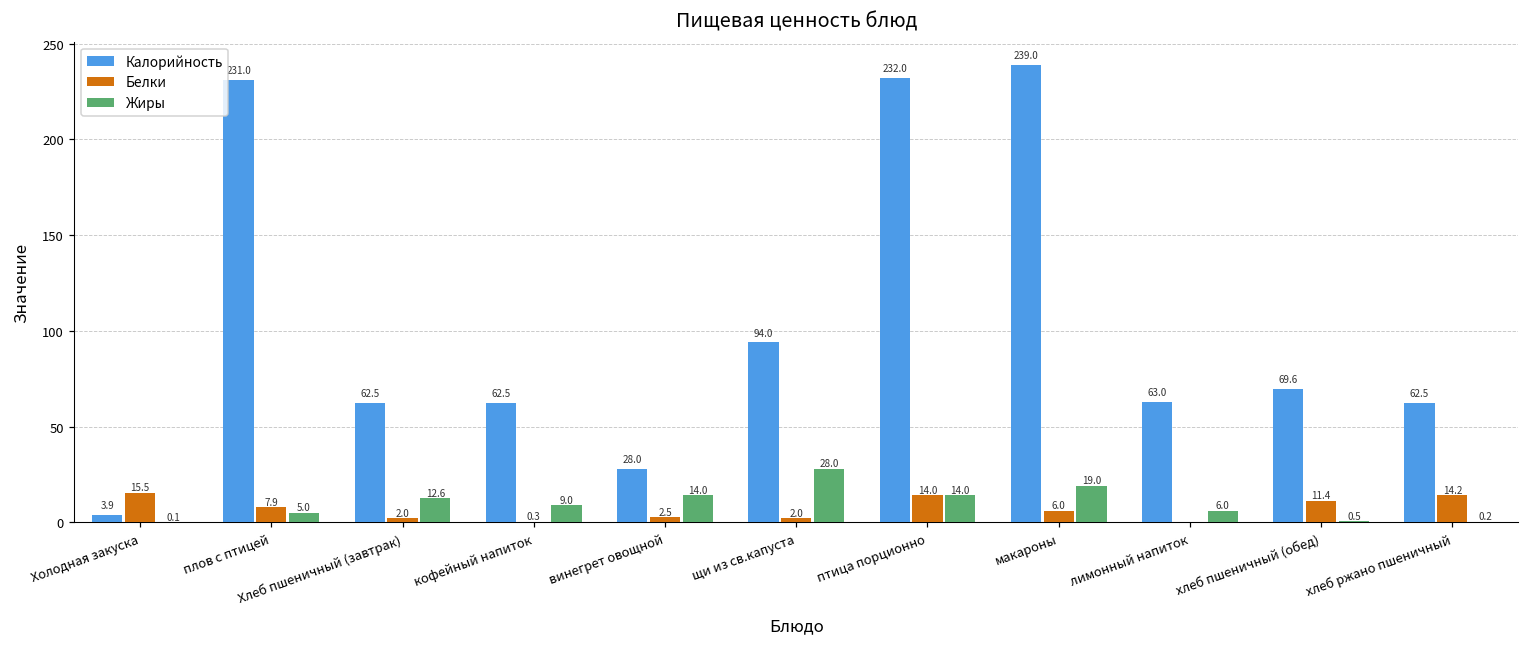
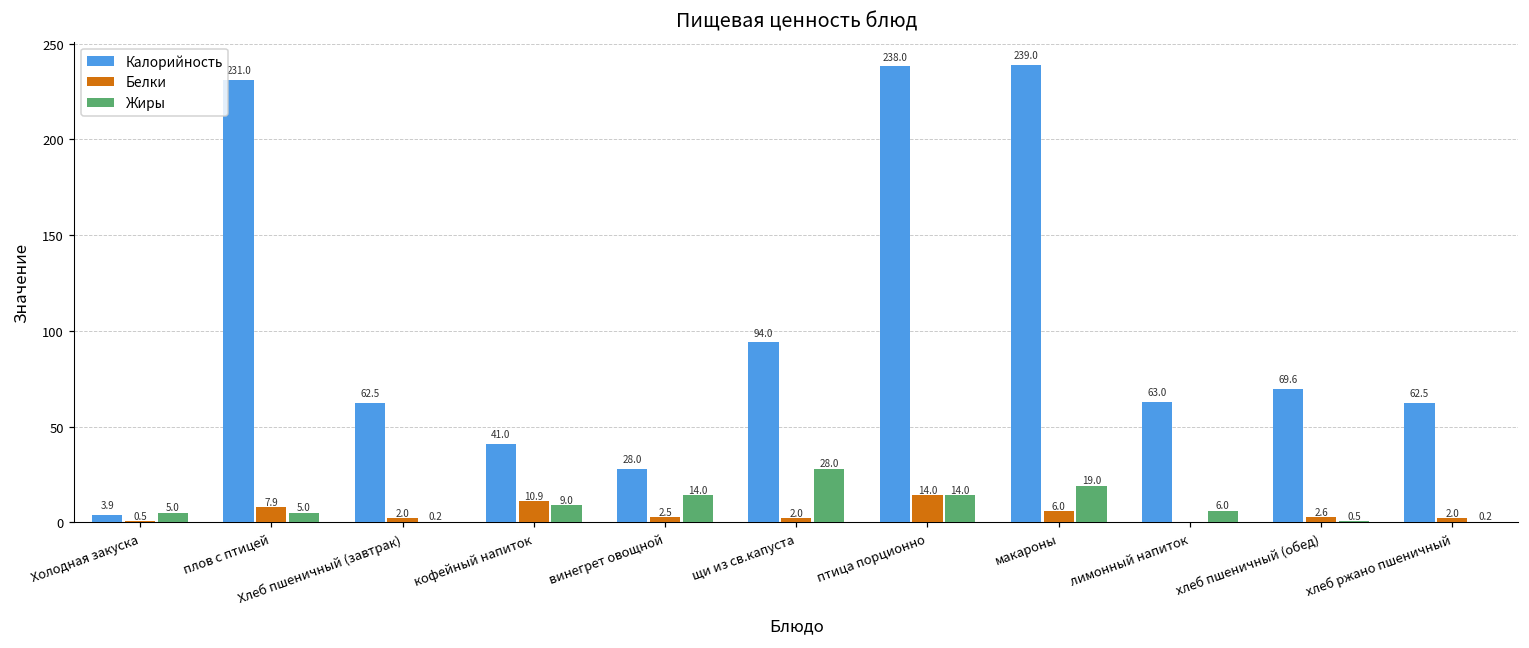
Белки, Холодная закуска: 15.5 -> 0.5
Жиры, Холодная закуска: 0.1 -> 5.0
Жиры, Хлеб пшеничный (завтрак): 12.6 -> 0.2
Калорийность, кофейный напиток: 62.5 -> 41.0
Белки, кофейный напиток: 0.3 -> 10.9
Калорийность, птица порционно: 232.0 -> 238.0
Белки, хлеб пшеничный (обед): 11.4 -> 2.6
Белки, хлеб ржано пшеничный: 14.2 -> 2.0
